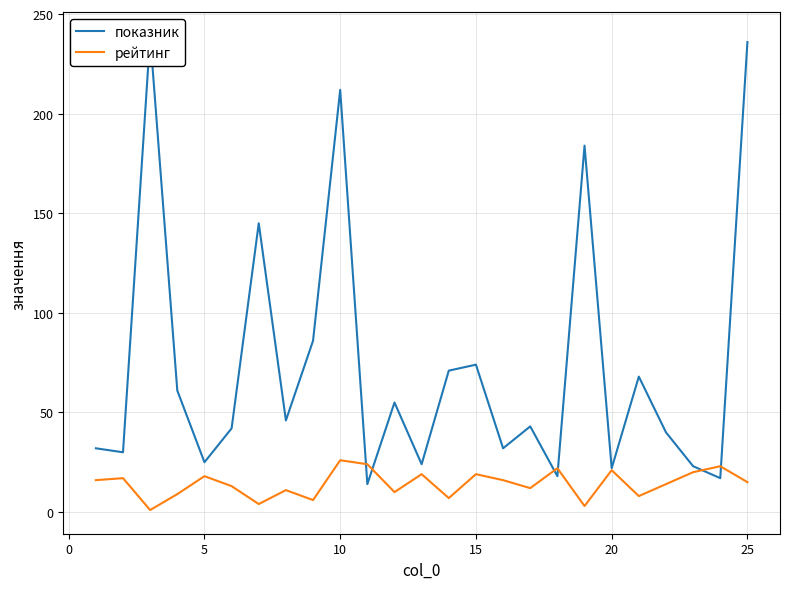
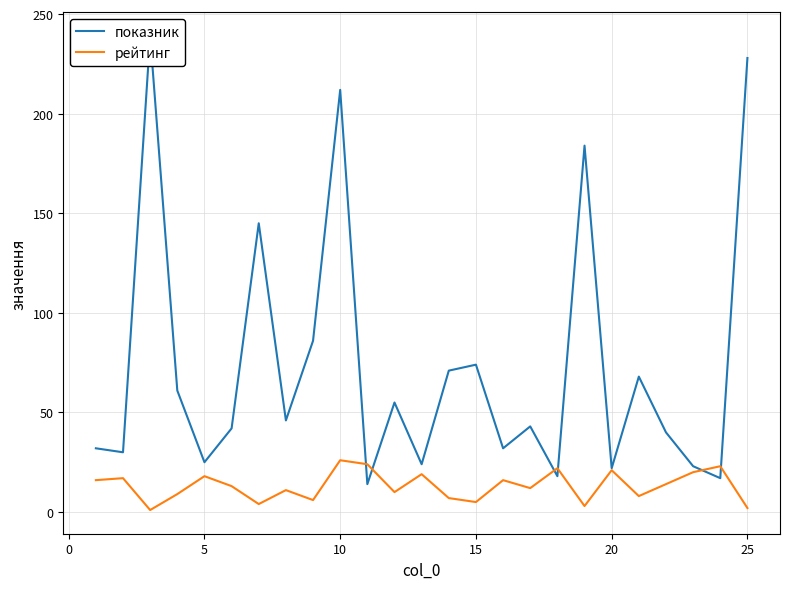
рейтинг, 15: 19 -> 5
показник, 25: 236 -> 228
рейтинг, 25: 15 -> 2
